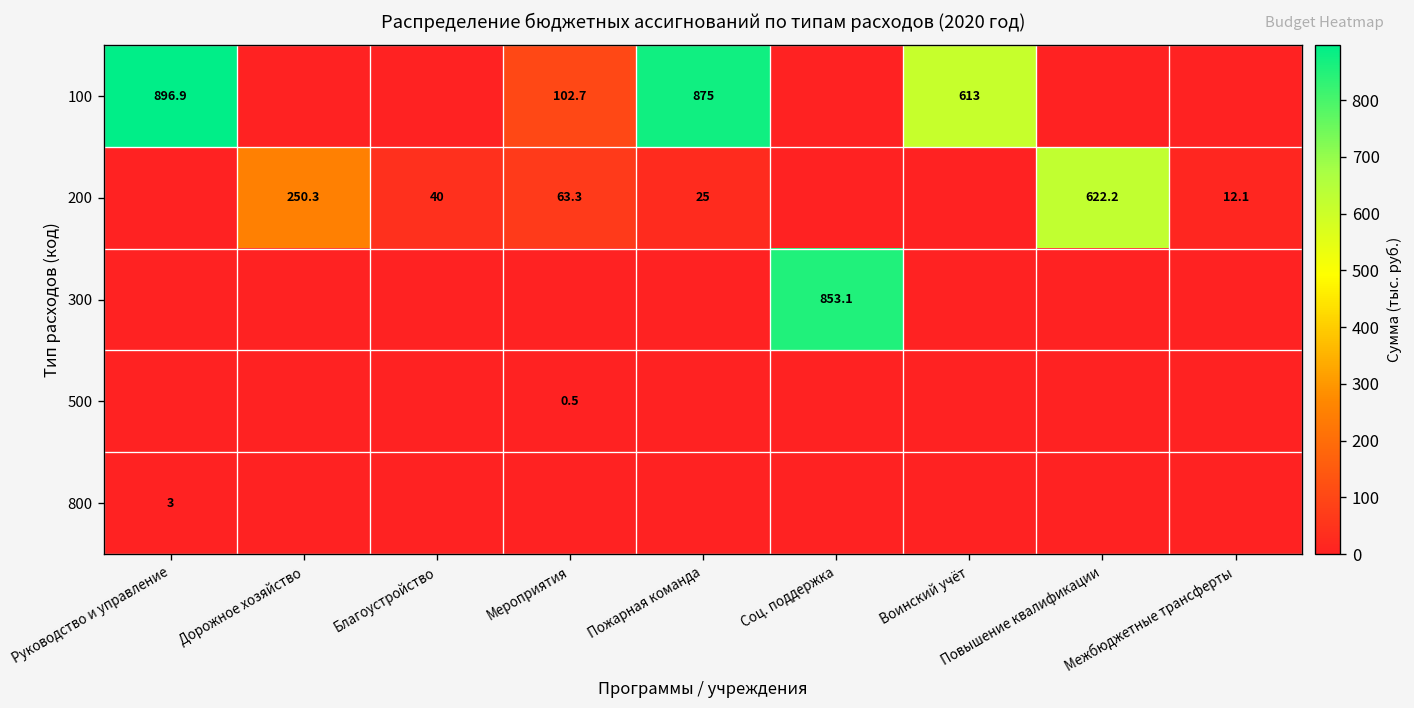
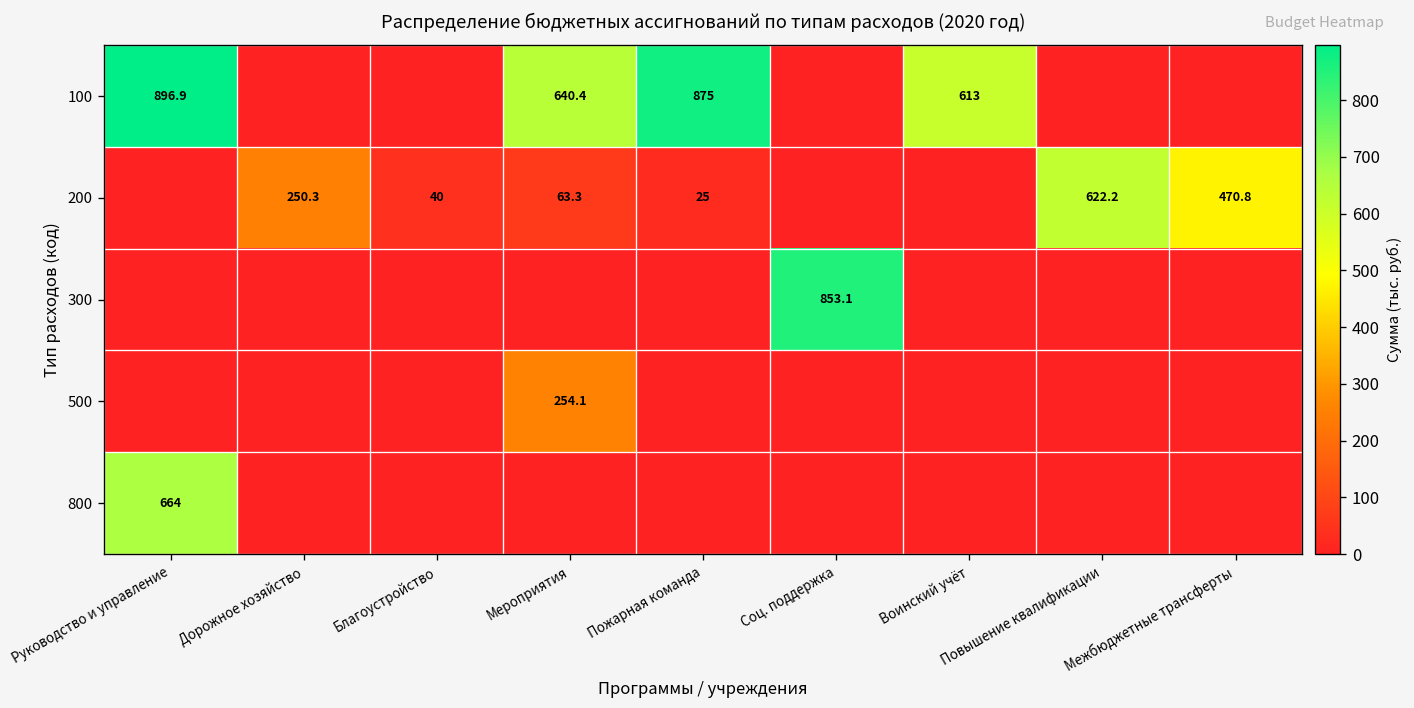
100, Мероприятия: 102.7 -> 640.4
200, Межбюджетные трансферты: 12.1 -> 470.8
500, Мероприятия: 0.5 -> 254.1
800, Руководство и управление: 3 -> 664
